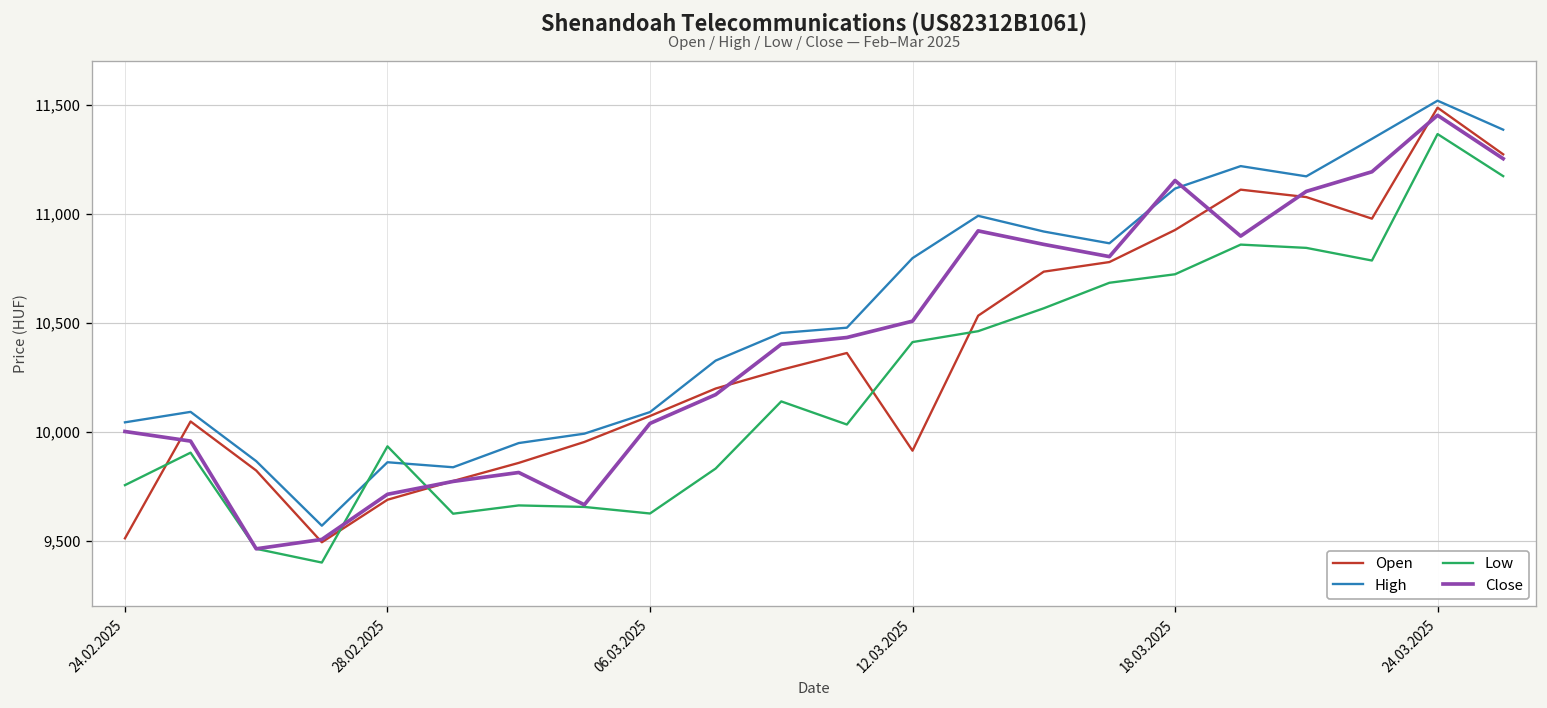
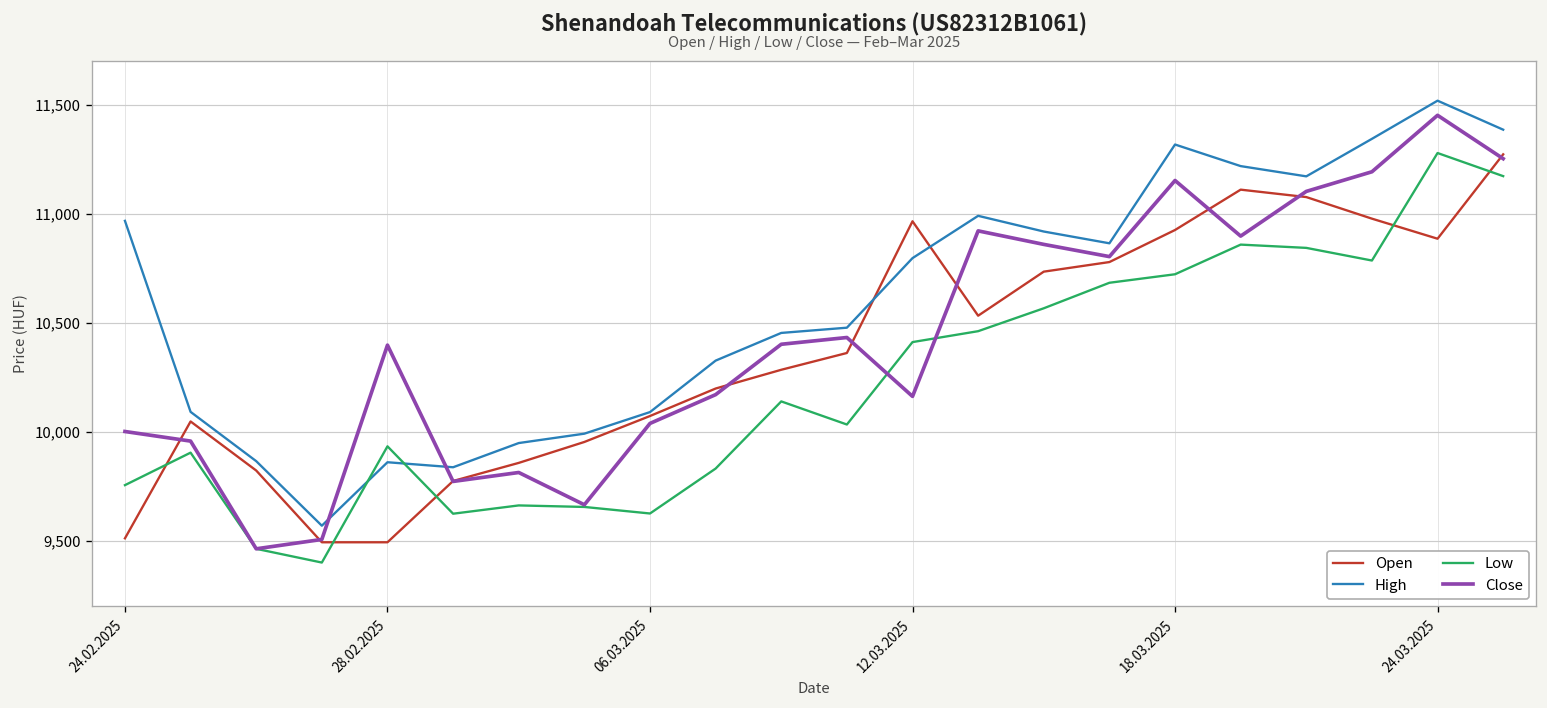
High, 24.02.2025: 10,040 -> 10,970
Open, 28.02.2025: 9,690 -> 9,490
Close, 28.02.2025: 9,710 -> 10,400
Open, 12.03.2025: 9,910 -> 10,970
Close, 12.03.2025: 10,510 -> 10,160
High, 18.03.2025: 11,120 -> 11,320
Open, 24.03.2025: 11,490 -> 10,890
Low, 24.03.2025: 11,370 -> 11,280
